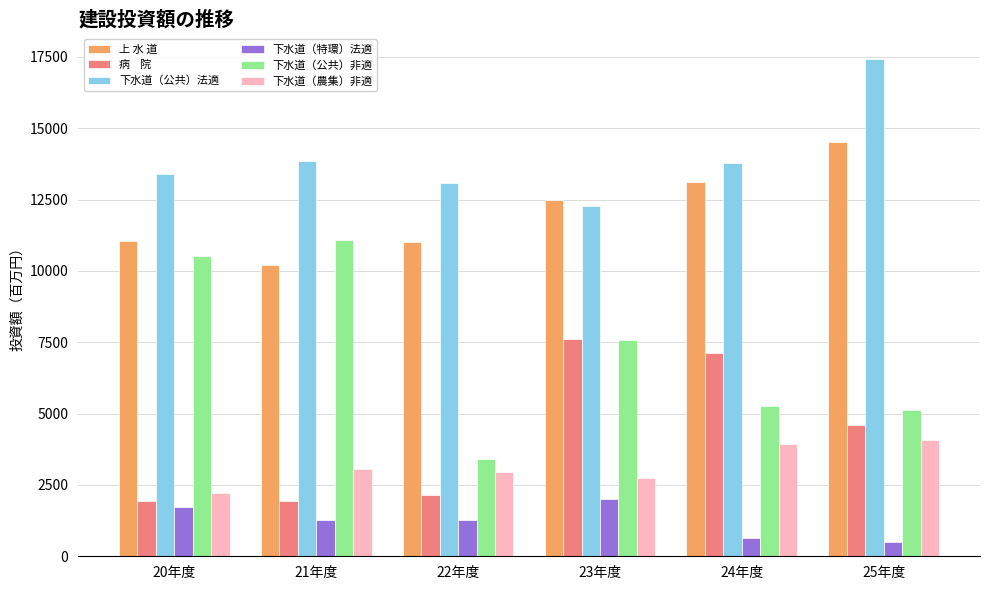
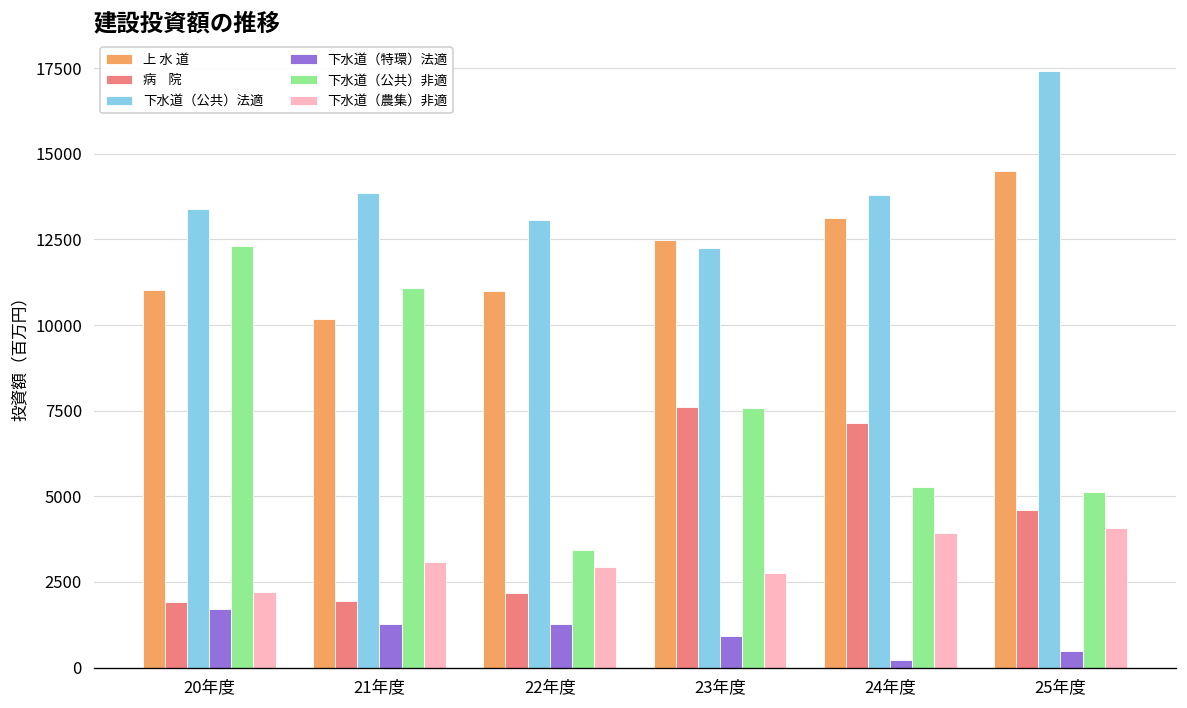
下水道（公共）非適, 20年度: 10500 -> 12300
下水道（特環）法適, 23年度: 2000 -> 900
下水道（特環）法適, 24年度: 600 -> 200
